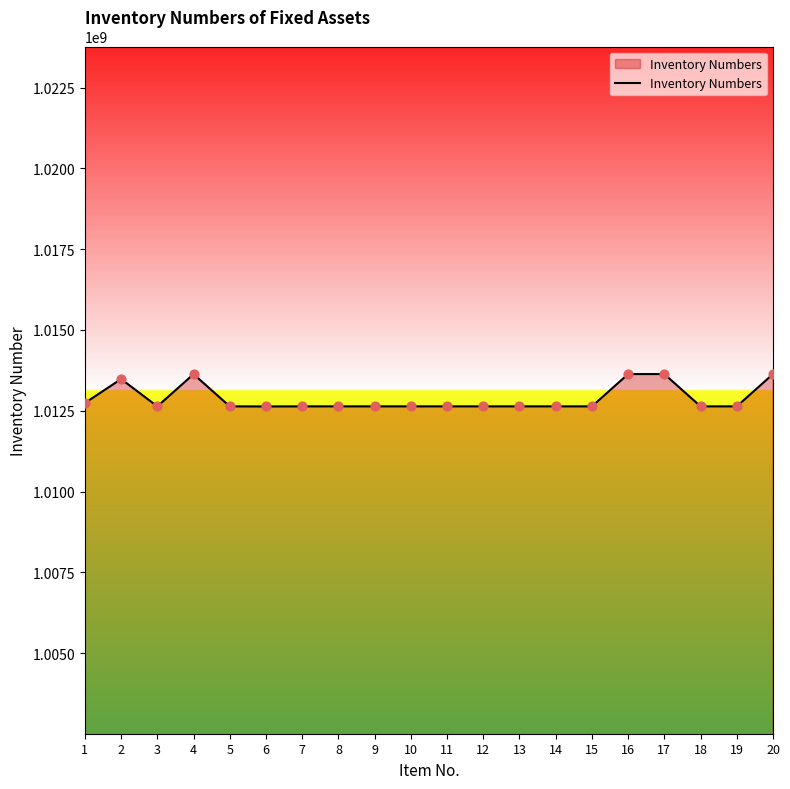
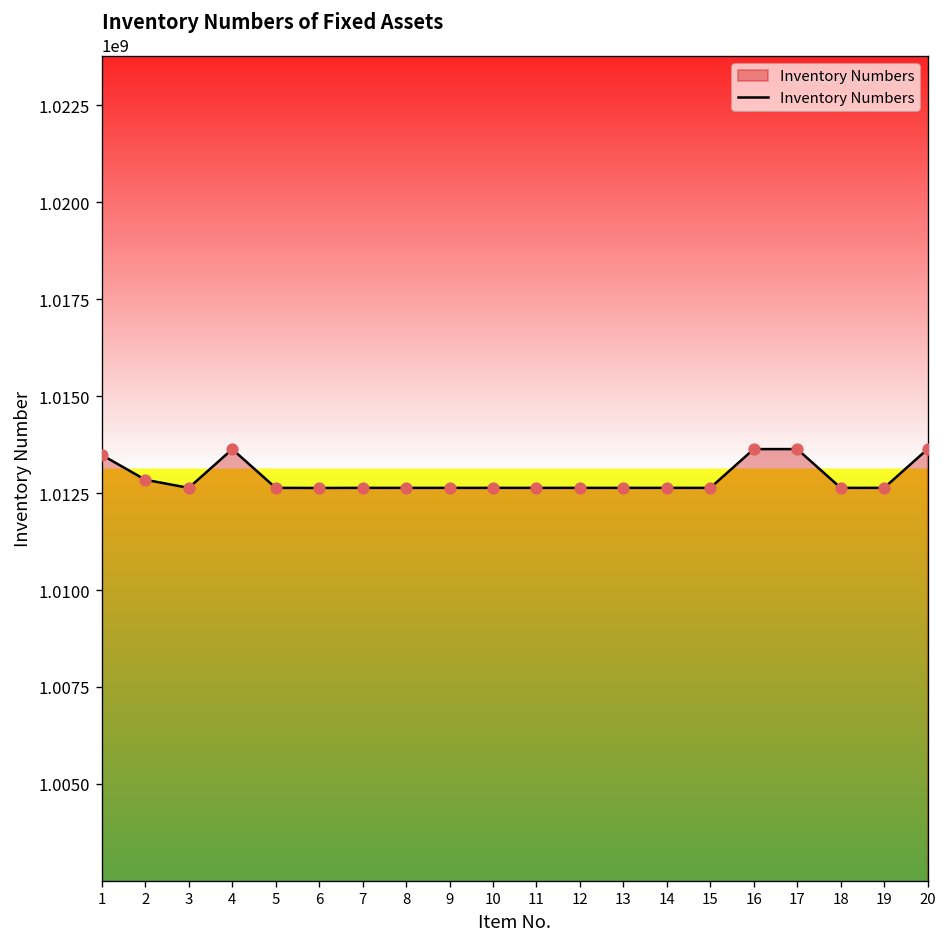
1: 1012700000 -> 1013500000
2: 1013500000 -> 1012800000
